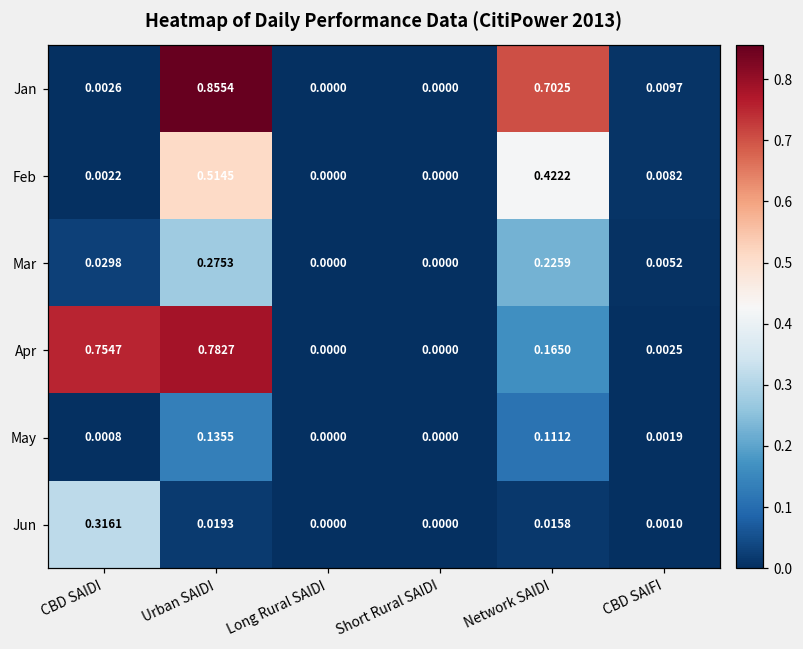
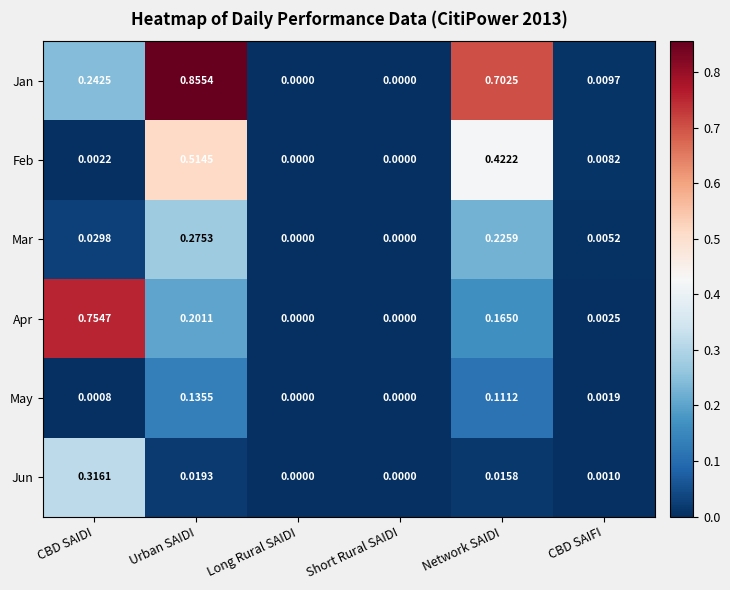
Jan, CBD SAIDI: 0.0026 -> 0.2425
Apr, Urban SAIDI: 0.7827 -> 0.2011
